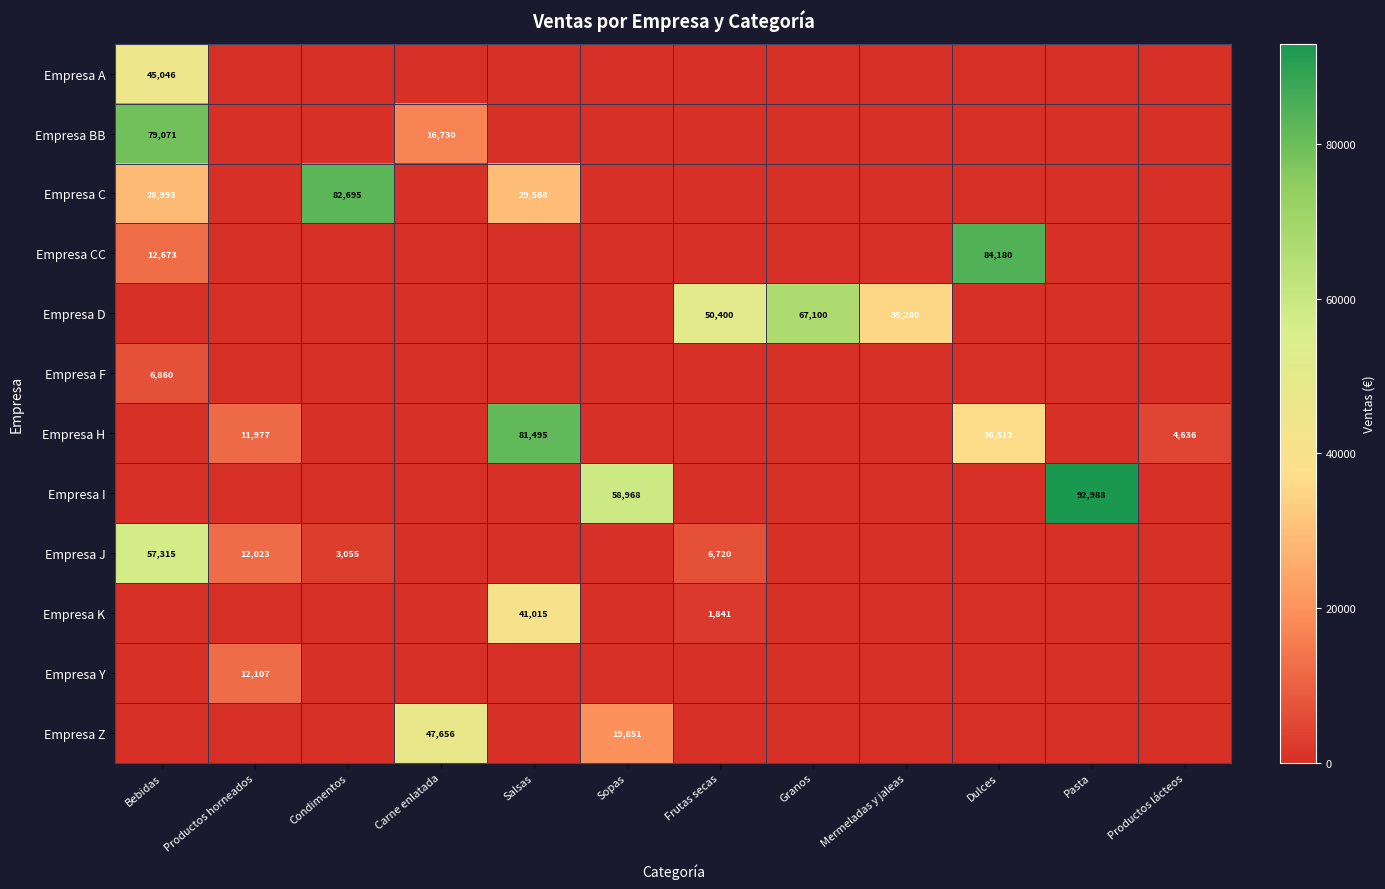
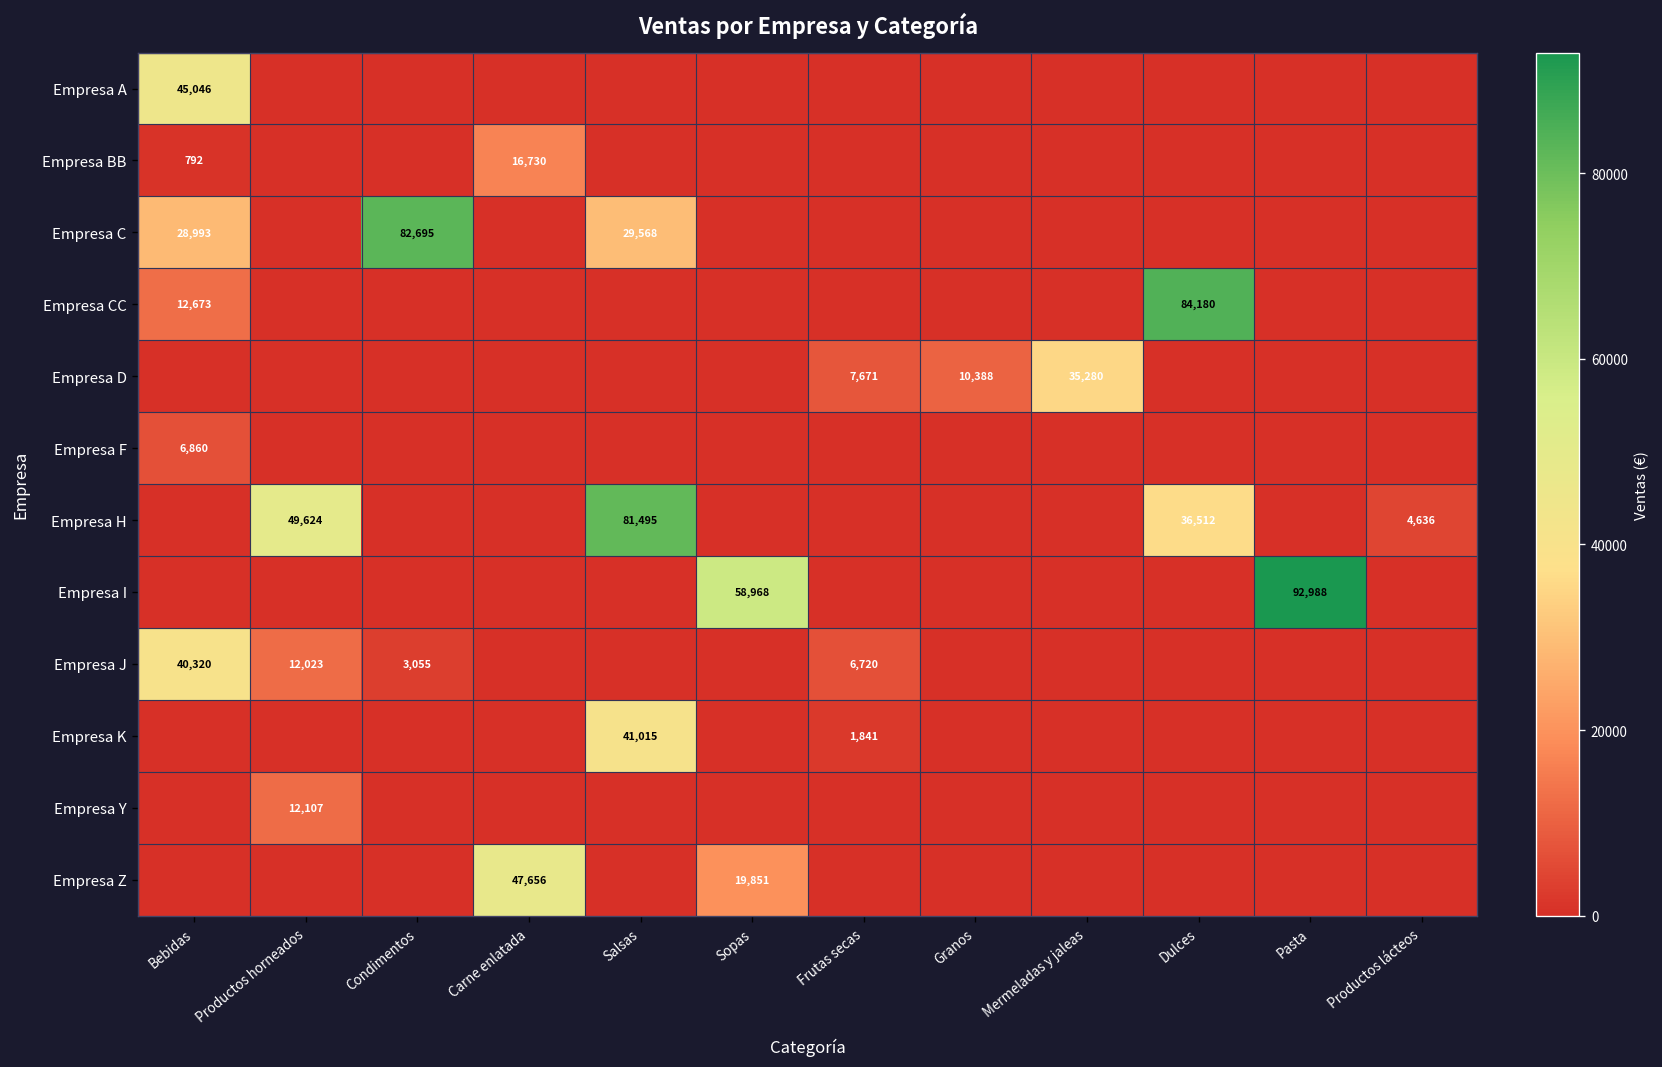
Empresa BB, Bebidas: 79,071 -> 792
Empresa D, Frutas secas: 50,400 -> 7,671
Empresa D, Granos: 67,100 -> 10,388
Empresa H, Productos horneados: 11,977 -> 49,624
Empresa J, Bebidas: 57,315 -> 40,320
